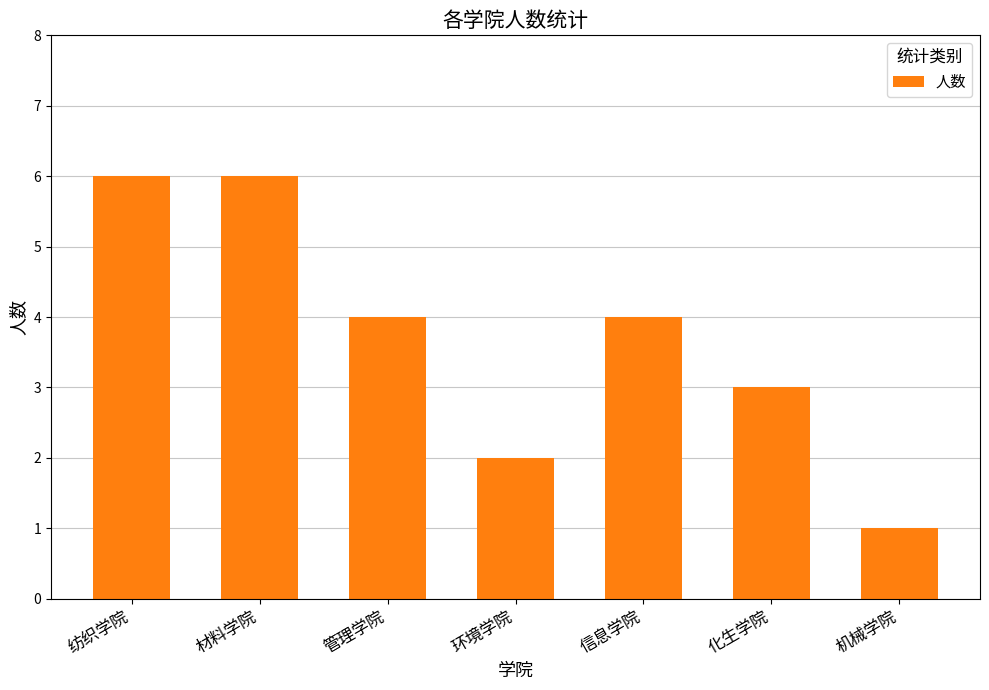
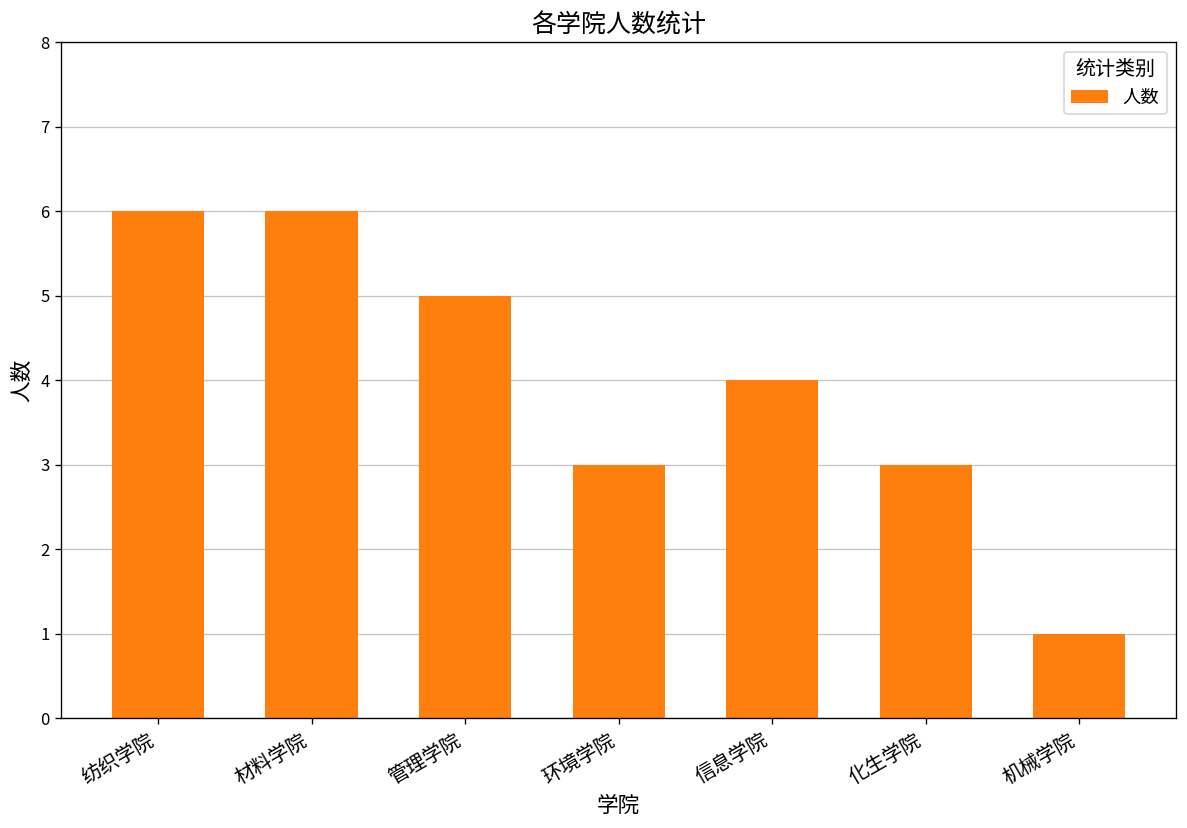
管理学院: 4 -> 5
环境学院: 2 -> 3
